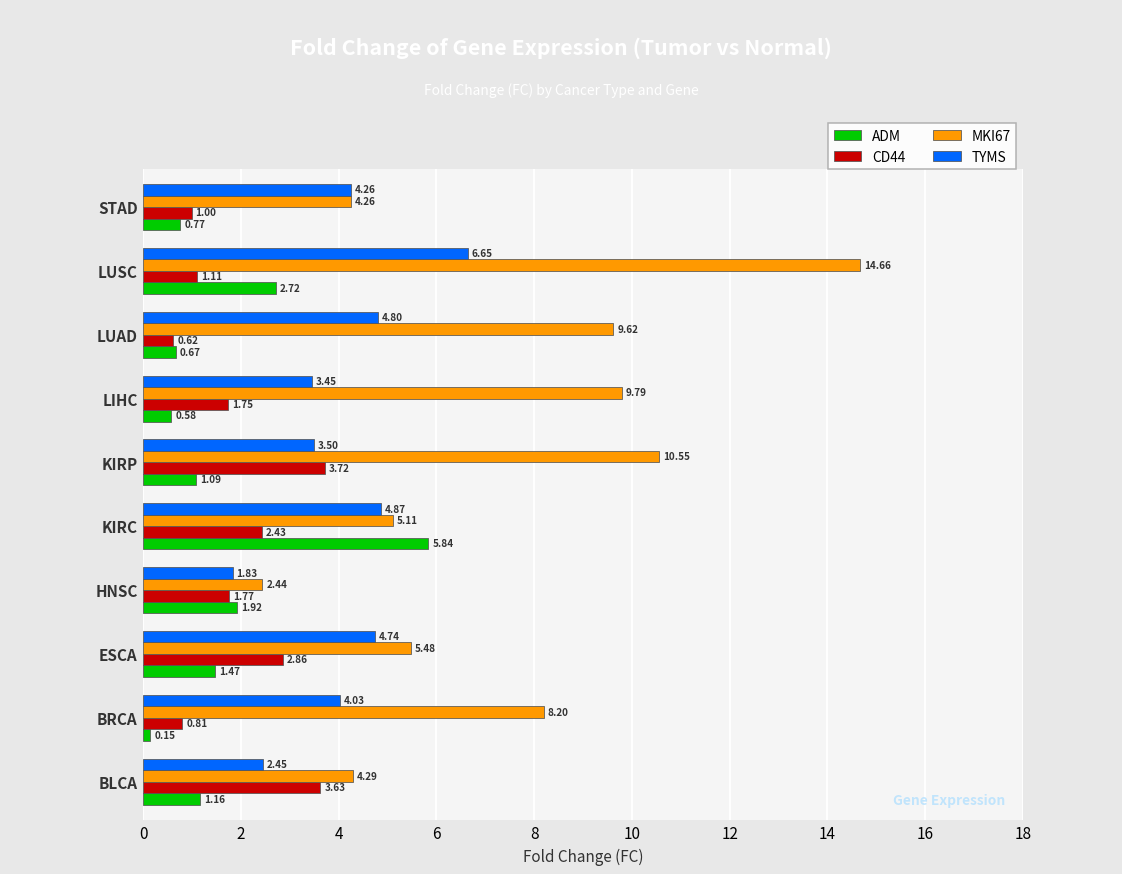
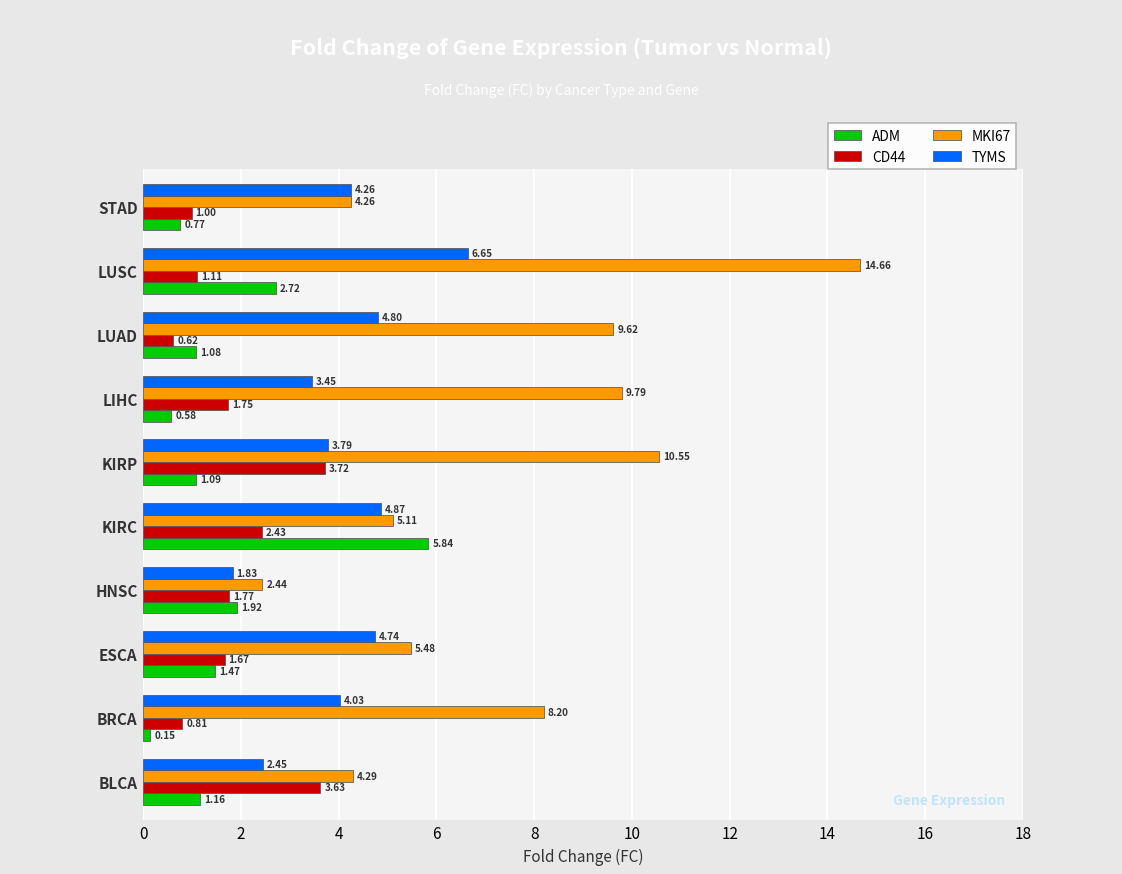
ADM, LUAD: 0.67 -> 1.08
TYMS, KIRP: 3.50 -> 3.79
CD44, ESCA: 2.86 -> 1.67
